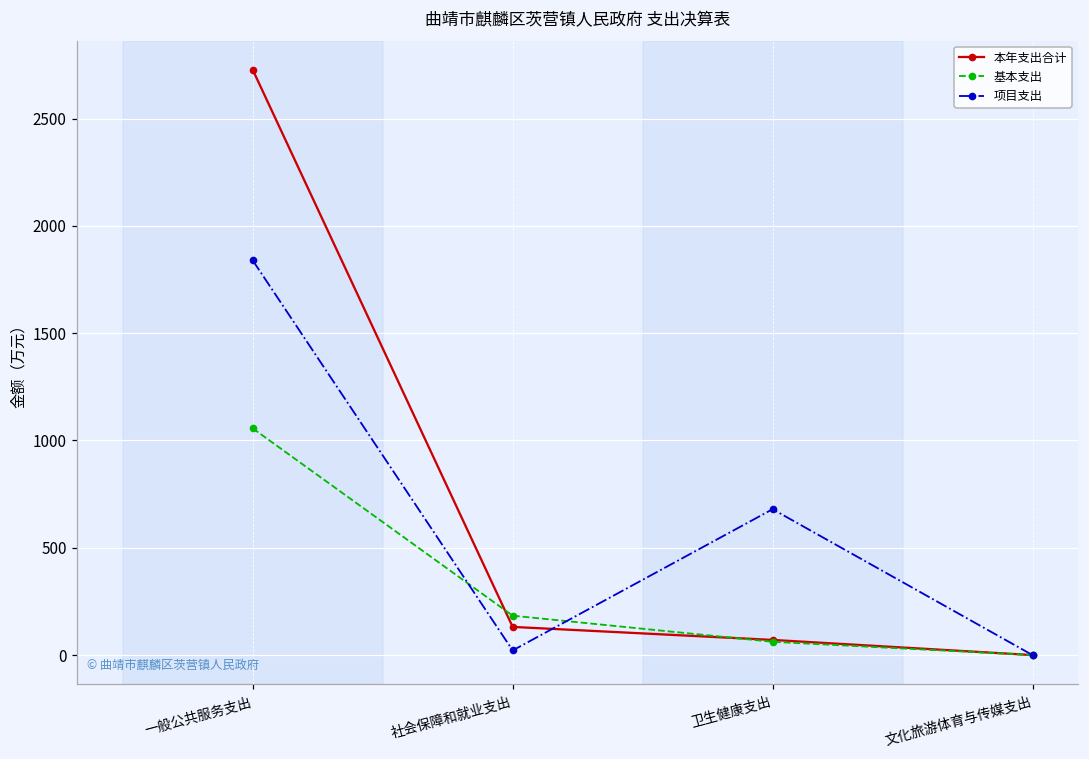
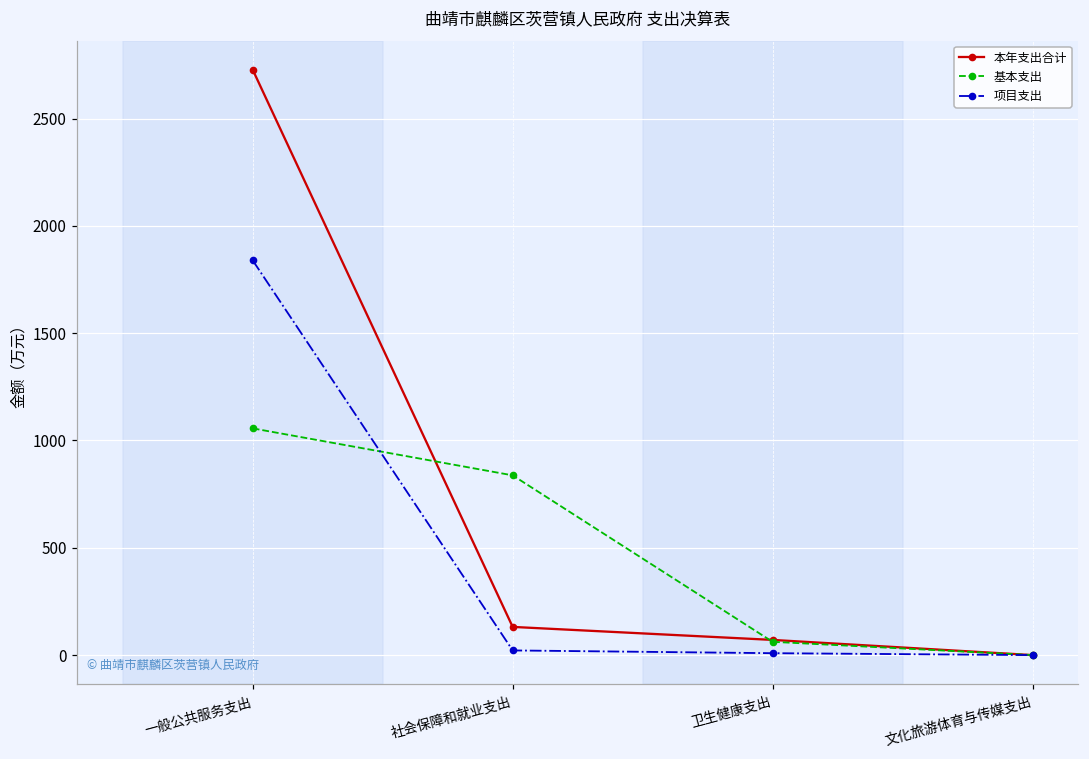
基本支出, 社会保障和就业支出: 180 -> 840
项目支出, 卫生健康支出: 680 -> 10
